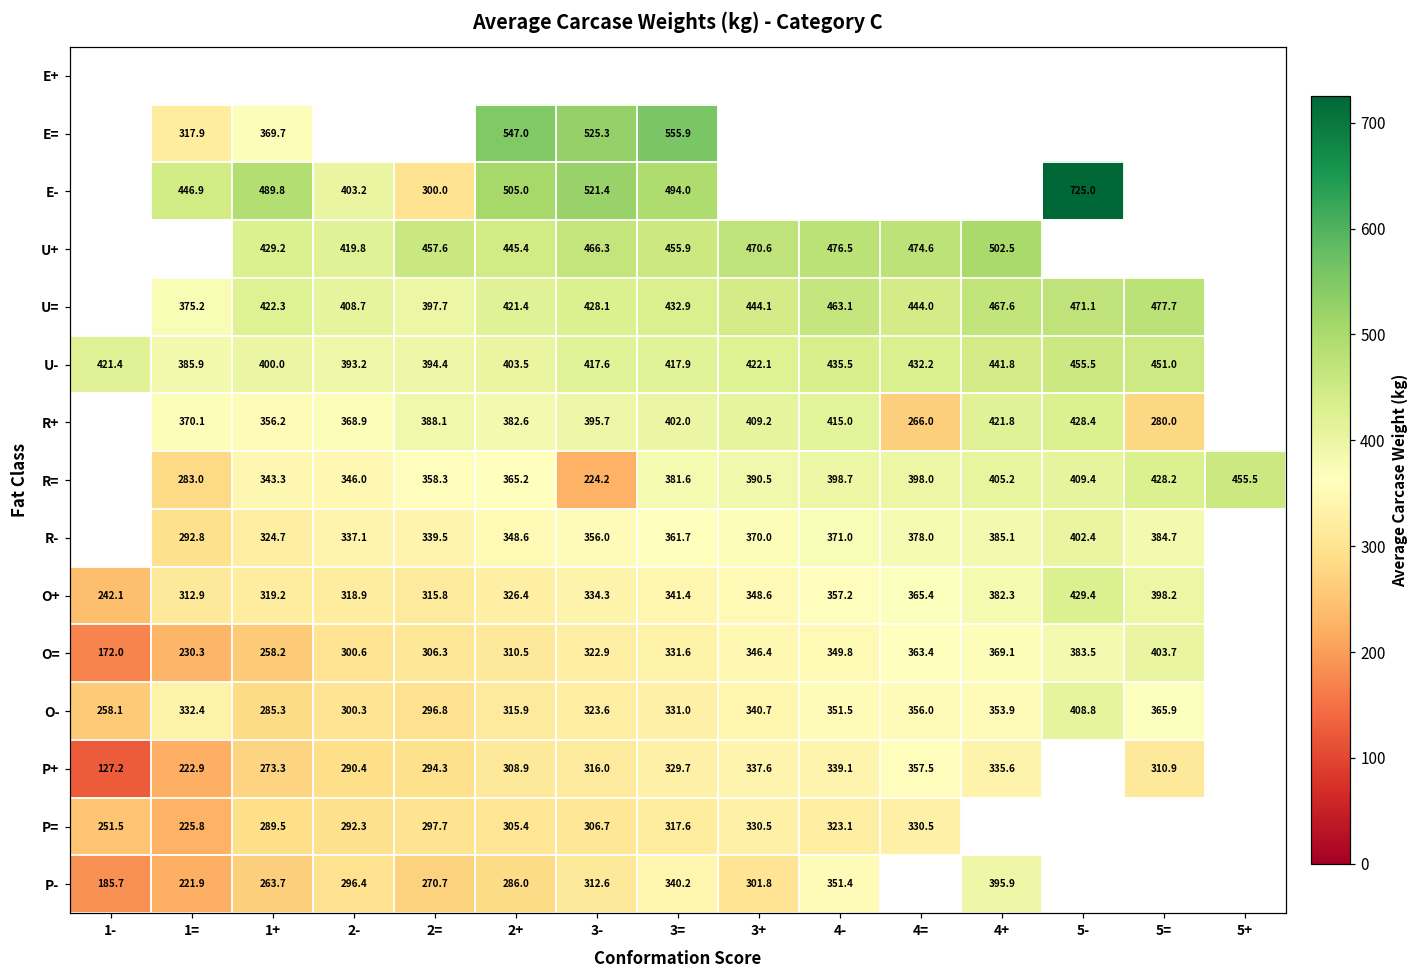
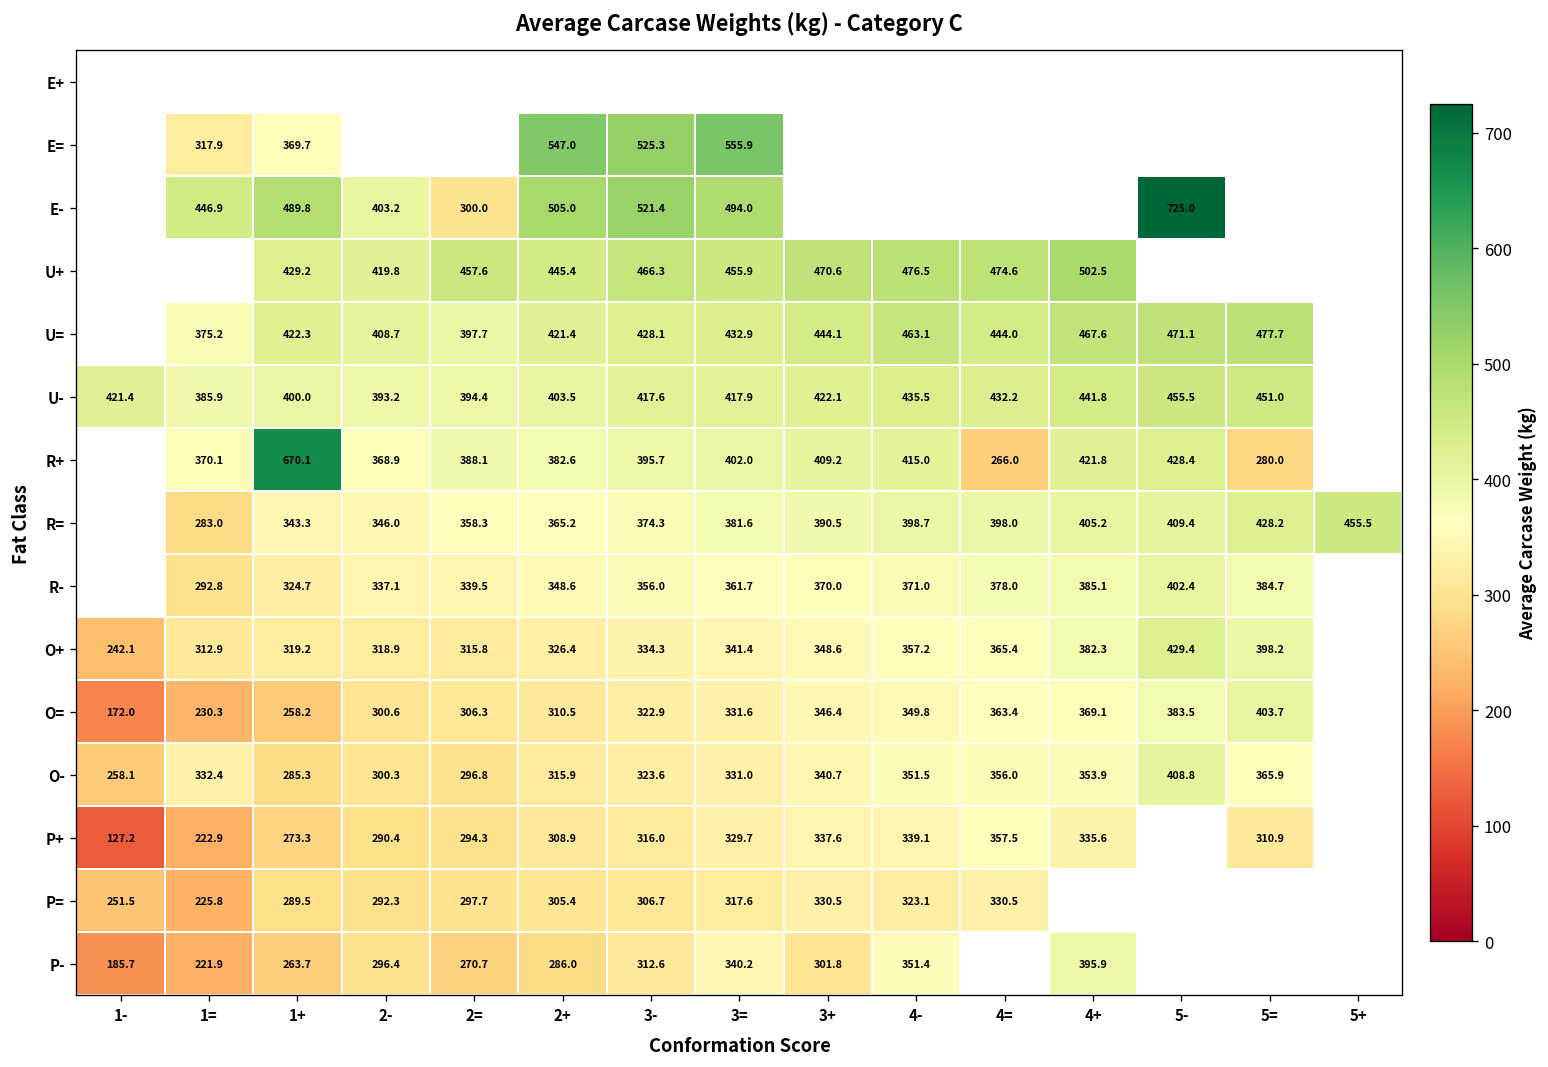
R+, 1+: 356.2 -> 670.1
R=, 3-: 224.2 -> 374.3
